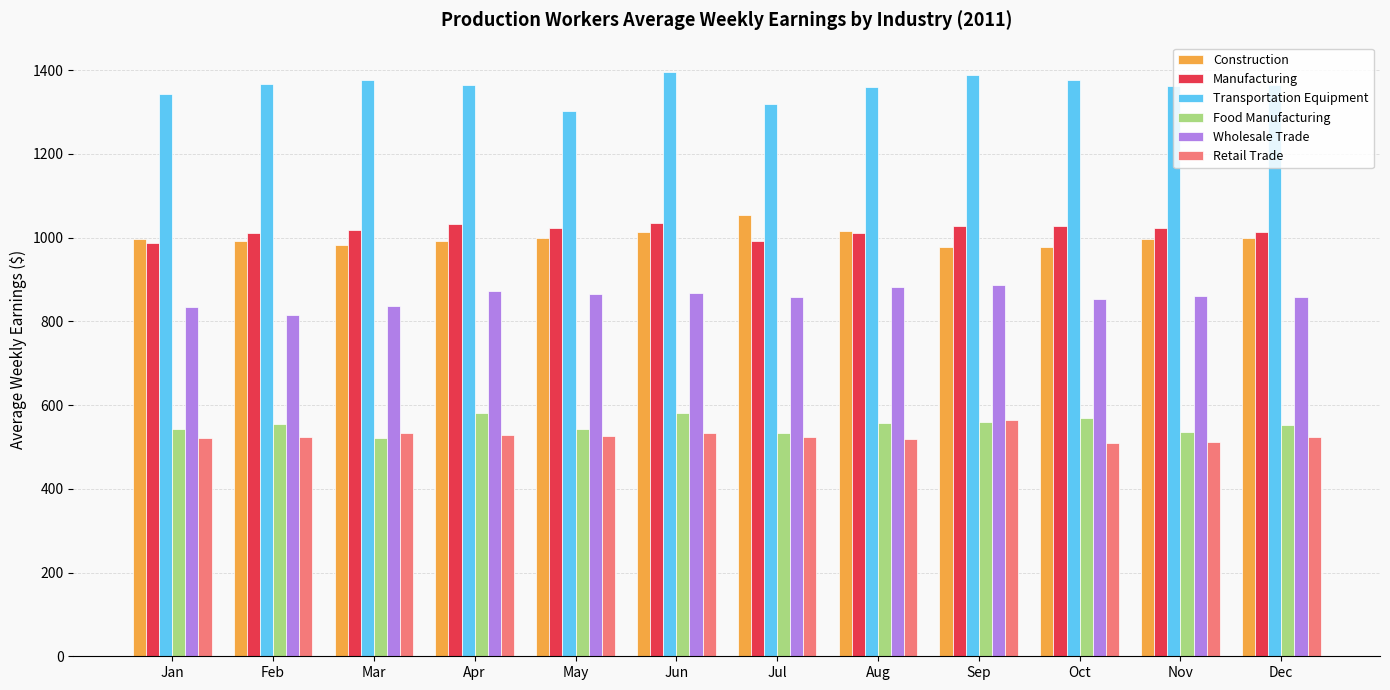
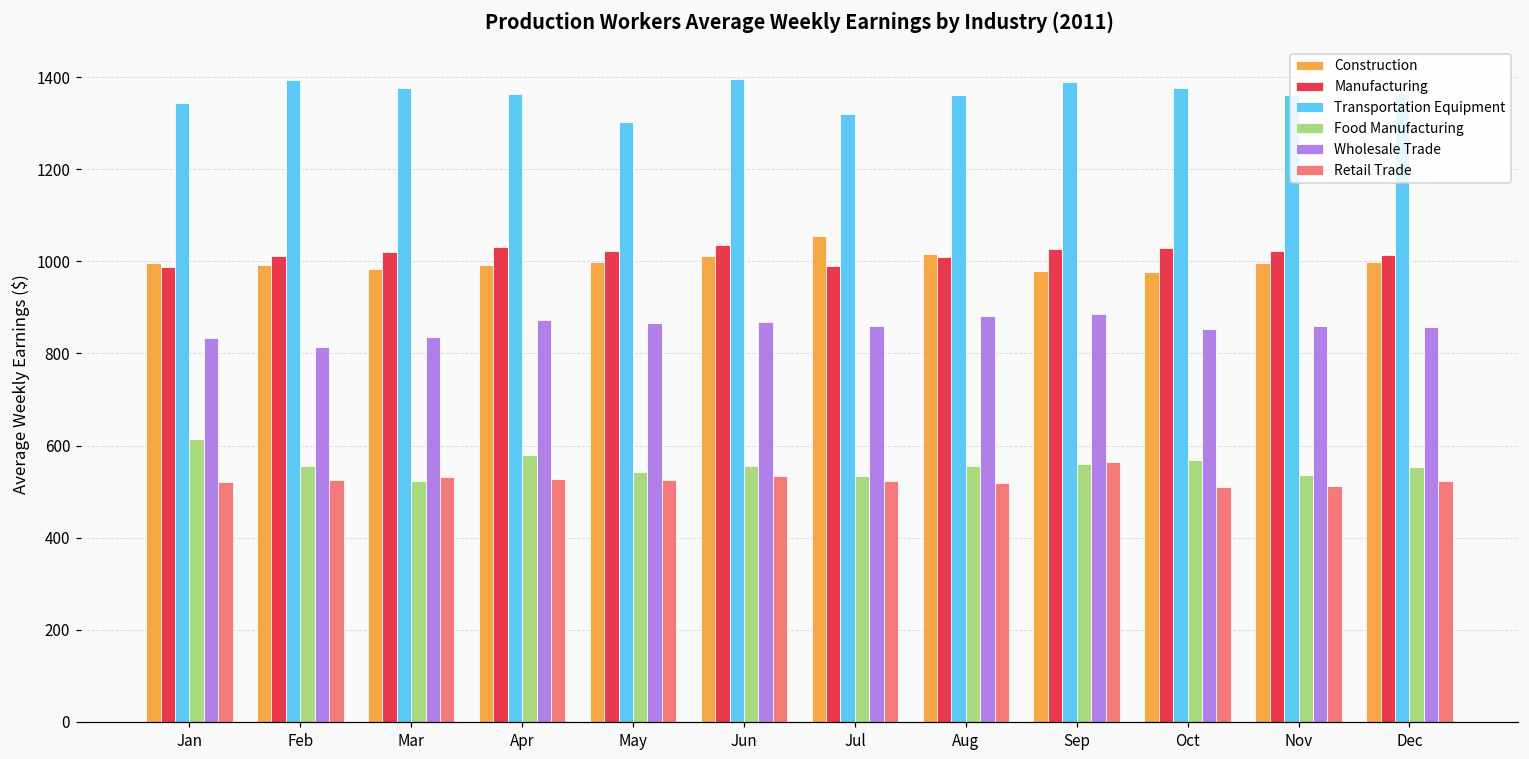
Food Manufacturing, Jan: 540 -> 610
Transportation Equipment, Feb: 1370 -> 1390
Food Manufacturing, Jun: 580 -> 560
